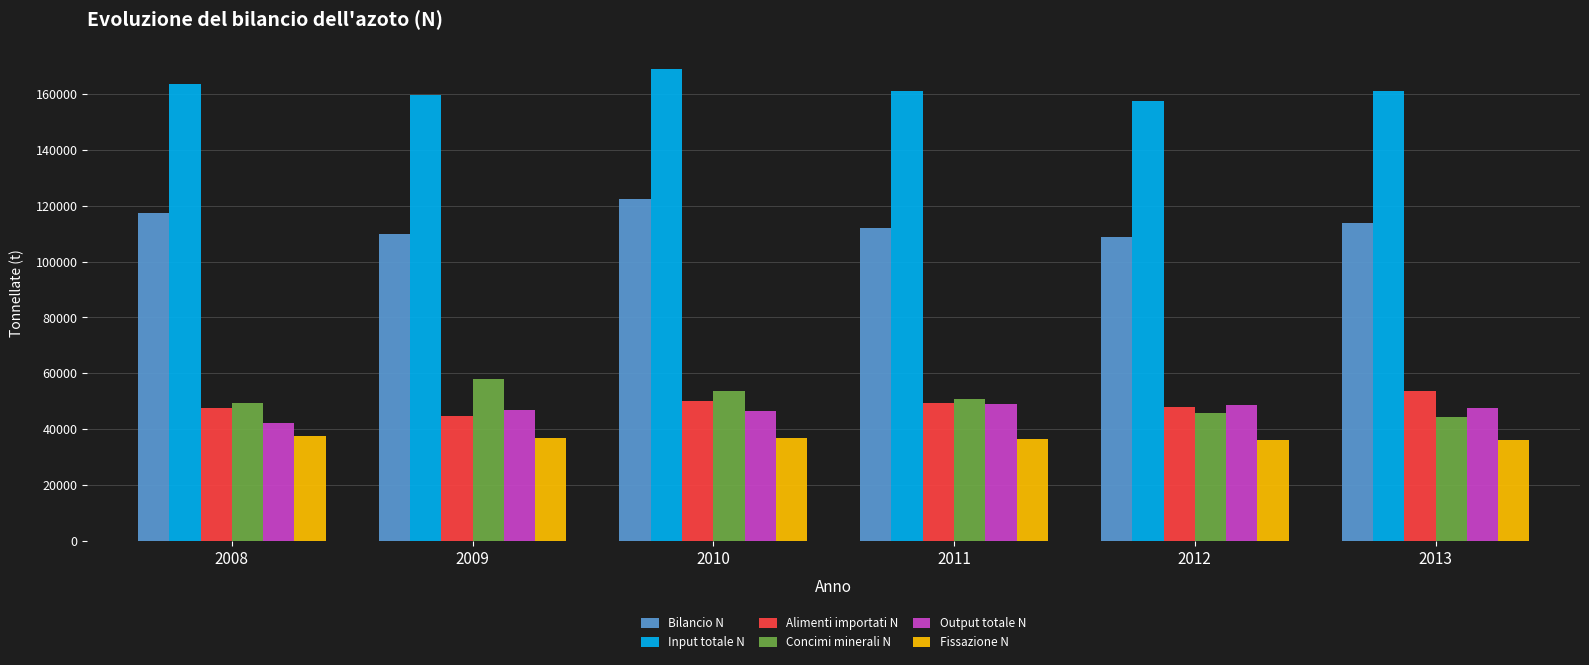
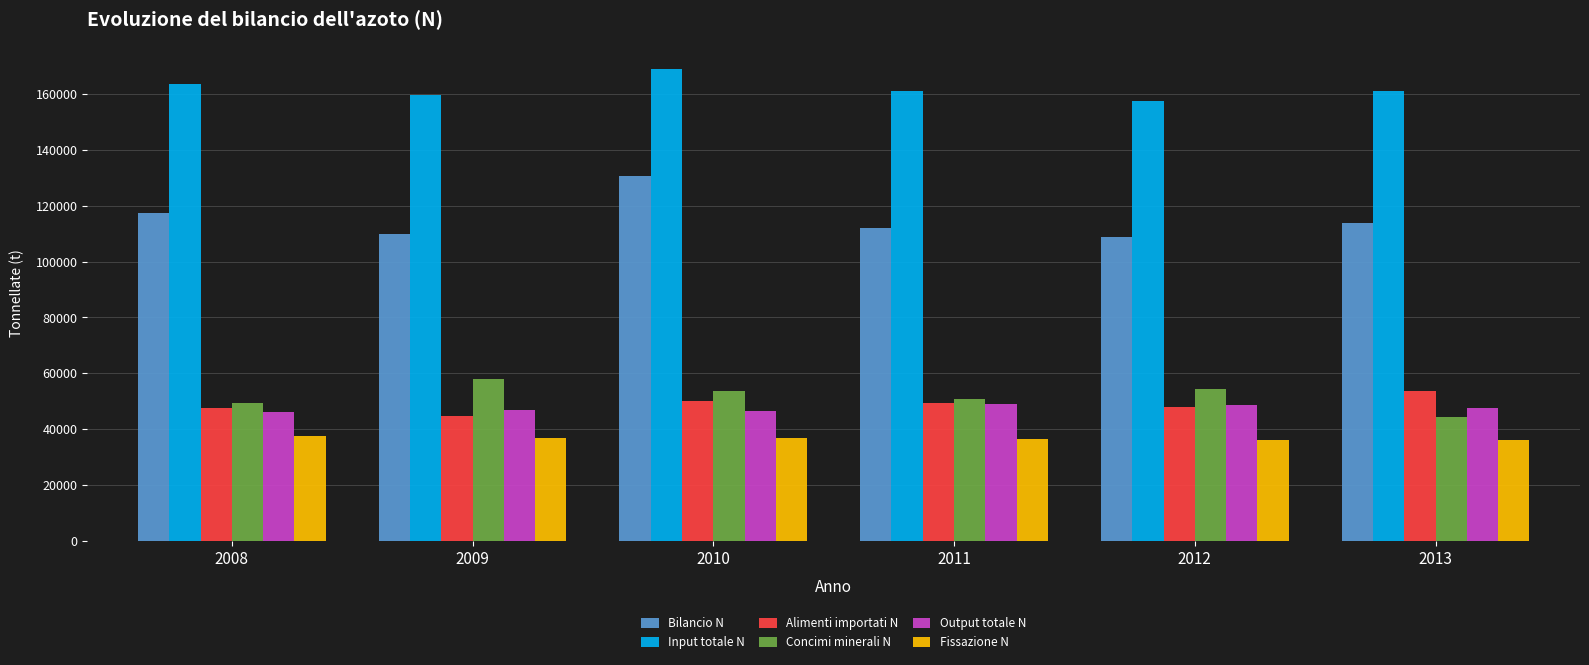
Output totale N, 2008: 42000 -> 46000
Bilancio N, 2010: 122000 -> 131000
Concimi minerali N, 2012: 46000 -> 54000
